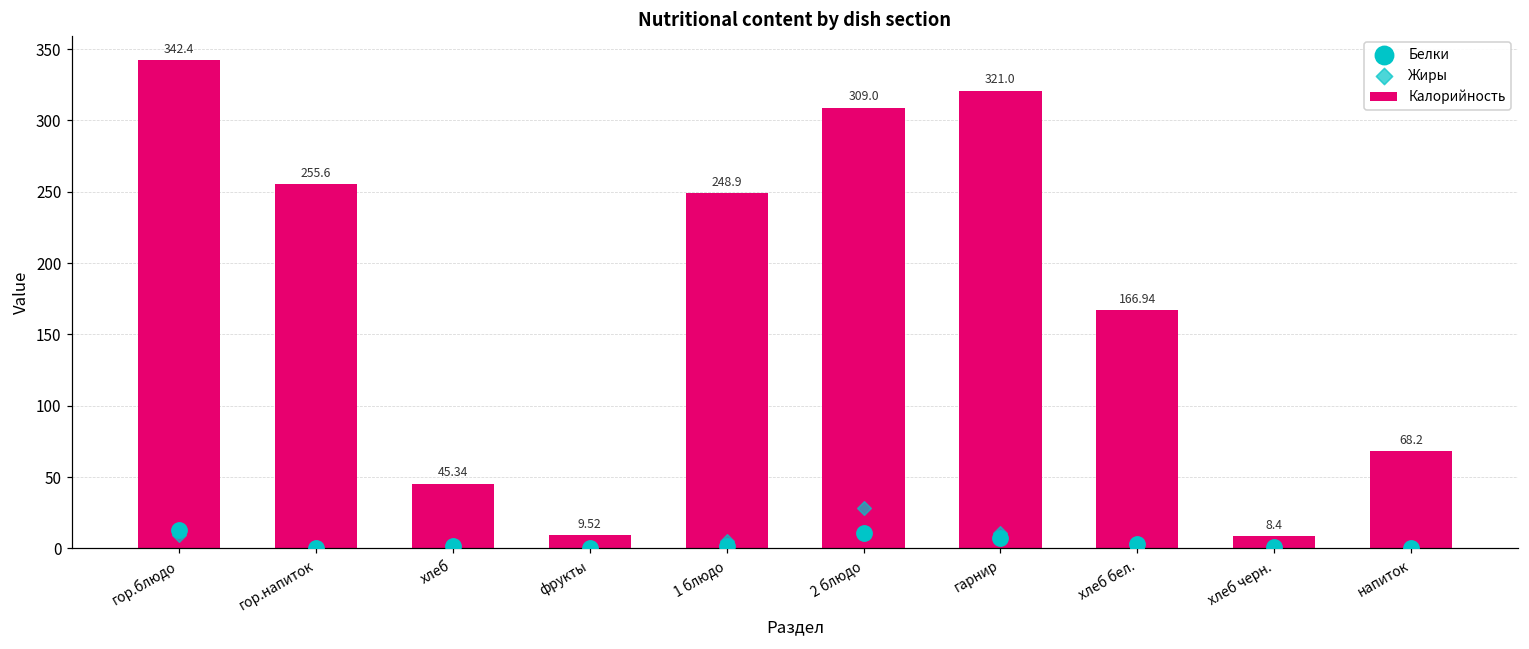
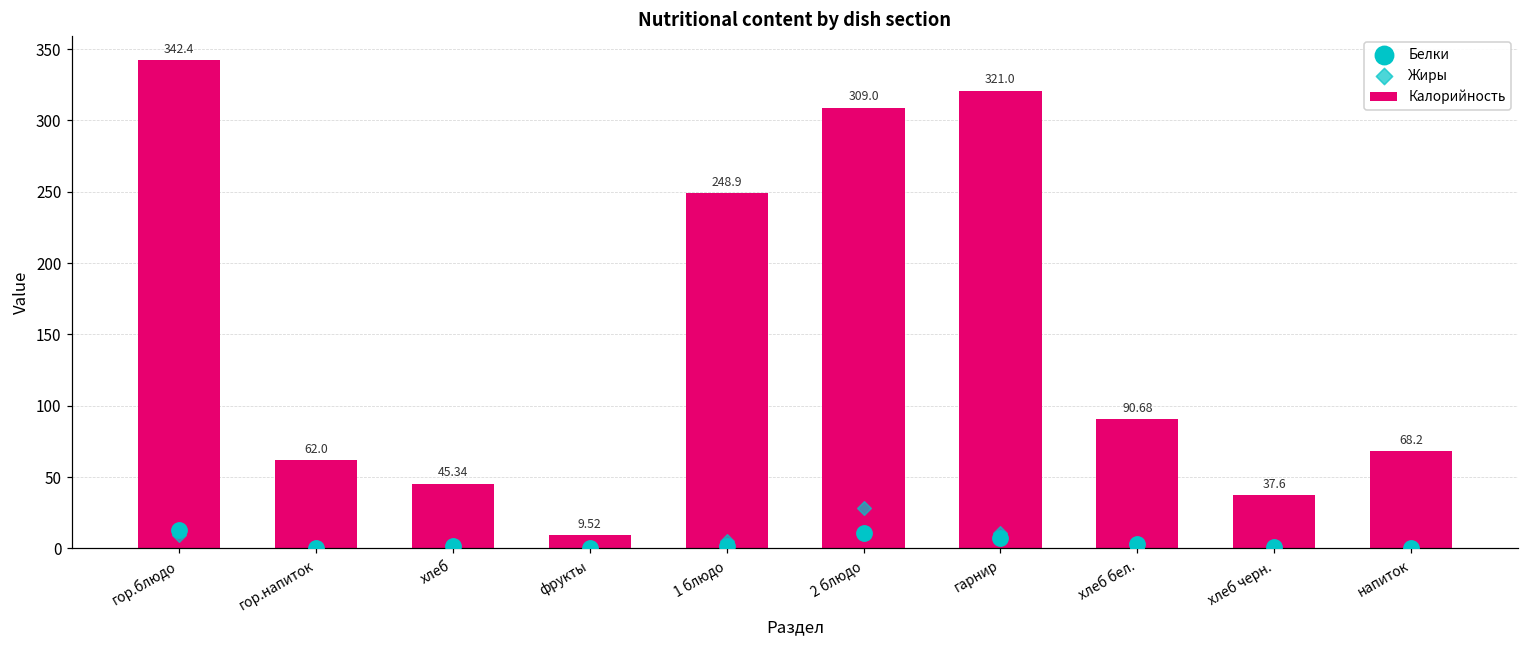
Калорийность, гор.напиток: 255.6 -> 62.0
Калорийность, хлеб бел.: 166.94 -> 90.68
Калорийность, хлеб черн.: 8.4 -> 37.6
